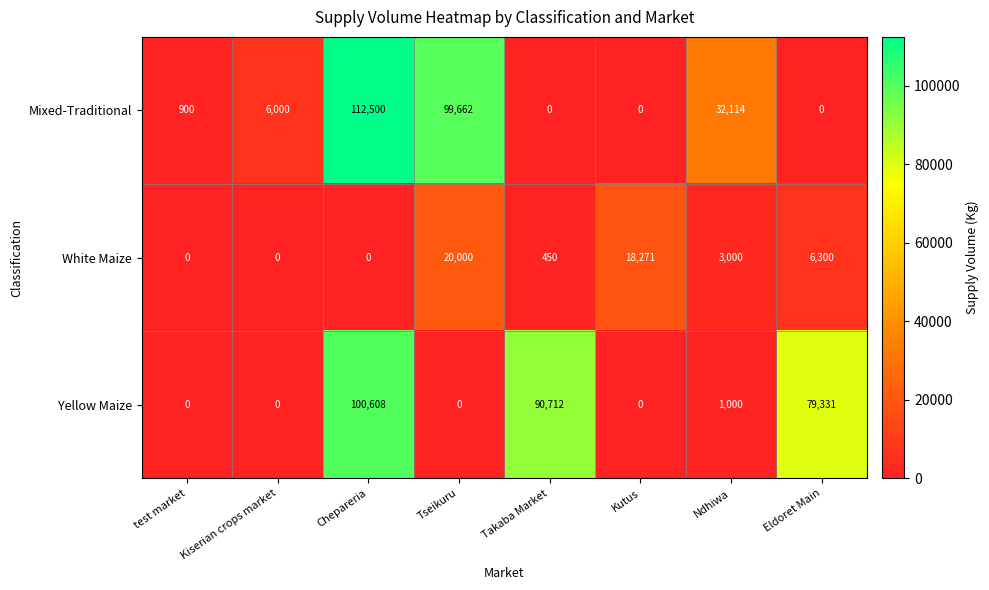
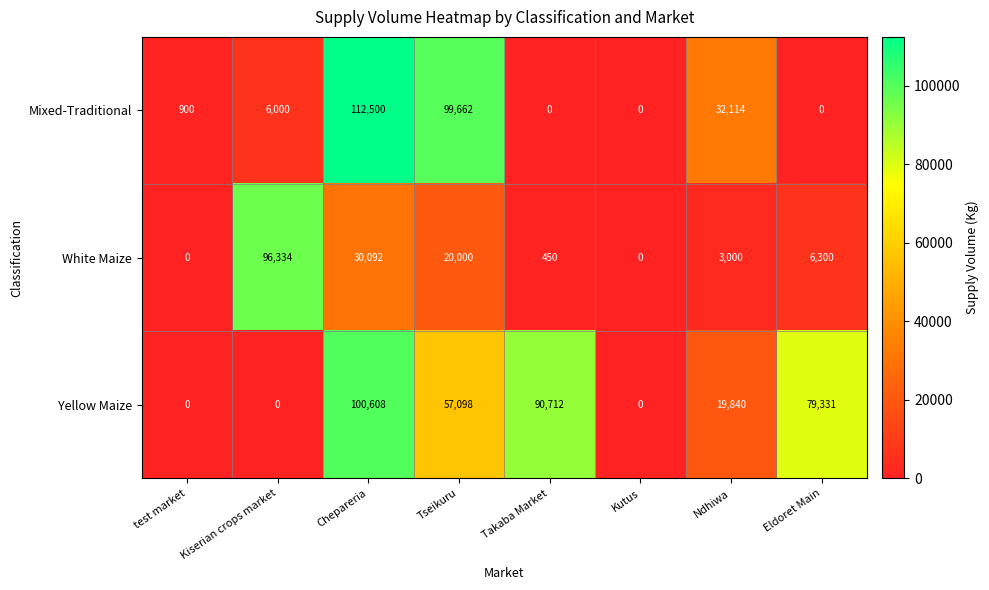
White Maize, Kiserian crops market: 0 -> 96,334
White Maize, Chepareria: 0 -> 30,092
White Maize, Kutus: 18,271 -> 0
Yellow Maize, Tseikuru: 0 -> 57,098
Yellow Maize, Ndhiwa: 1,000 -> 19,840
